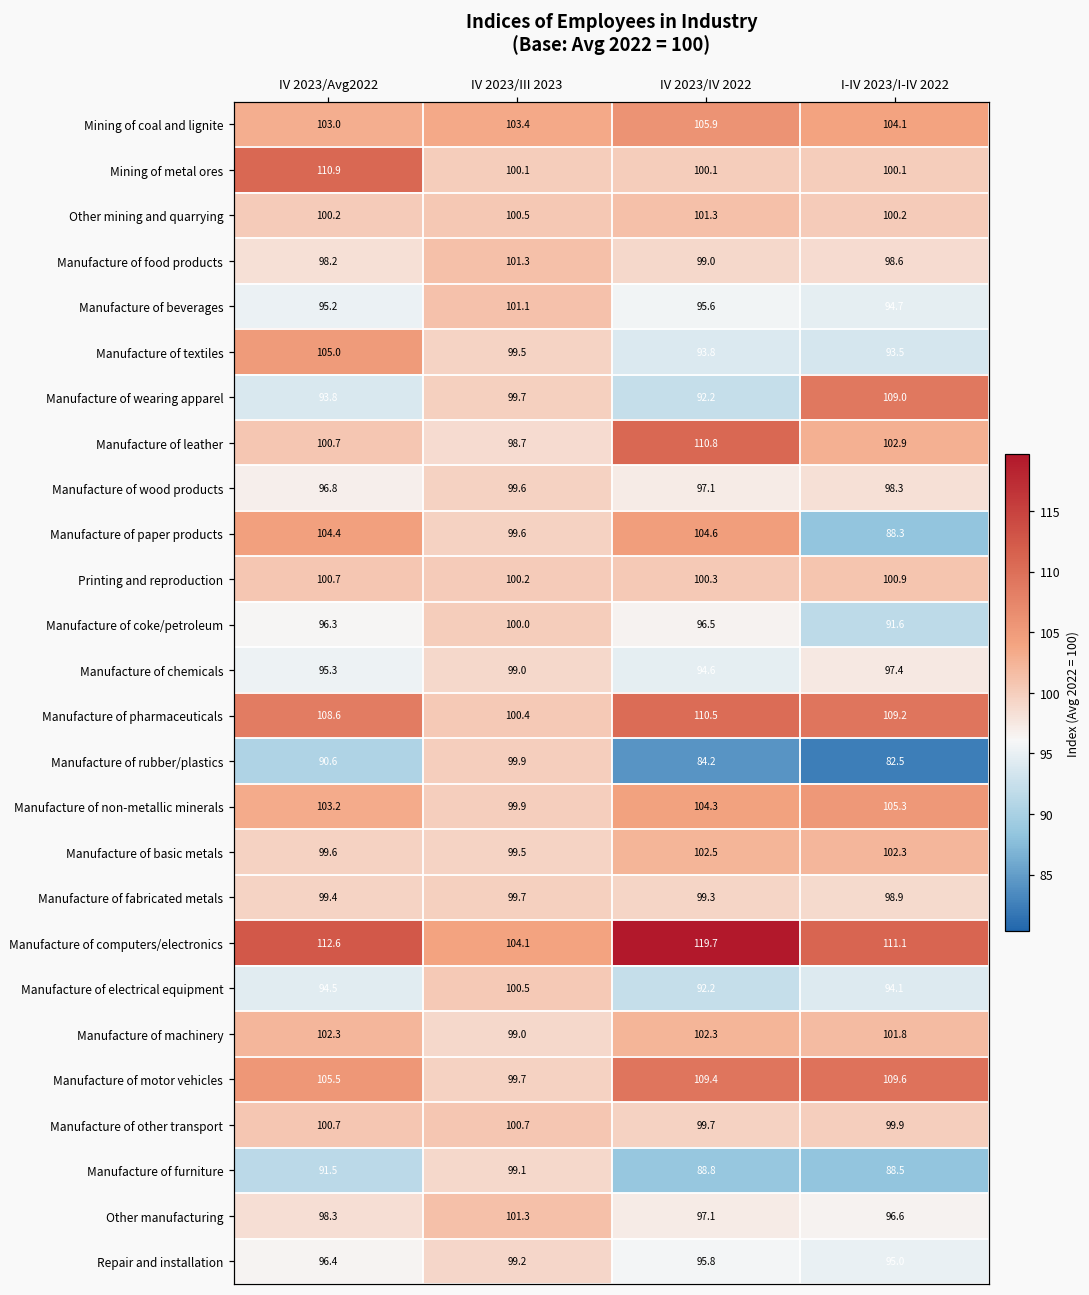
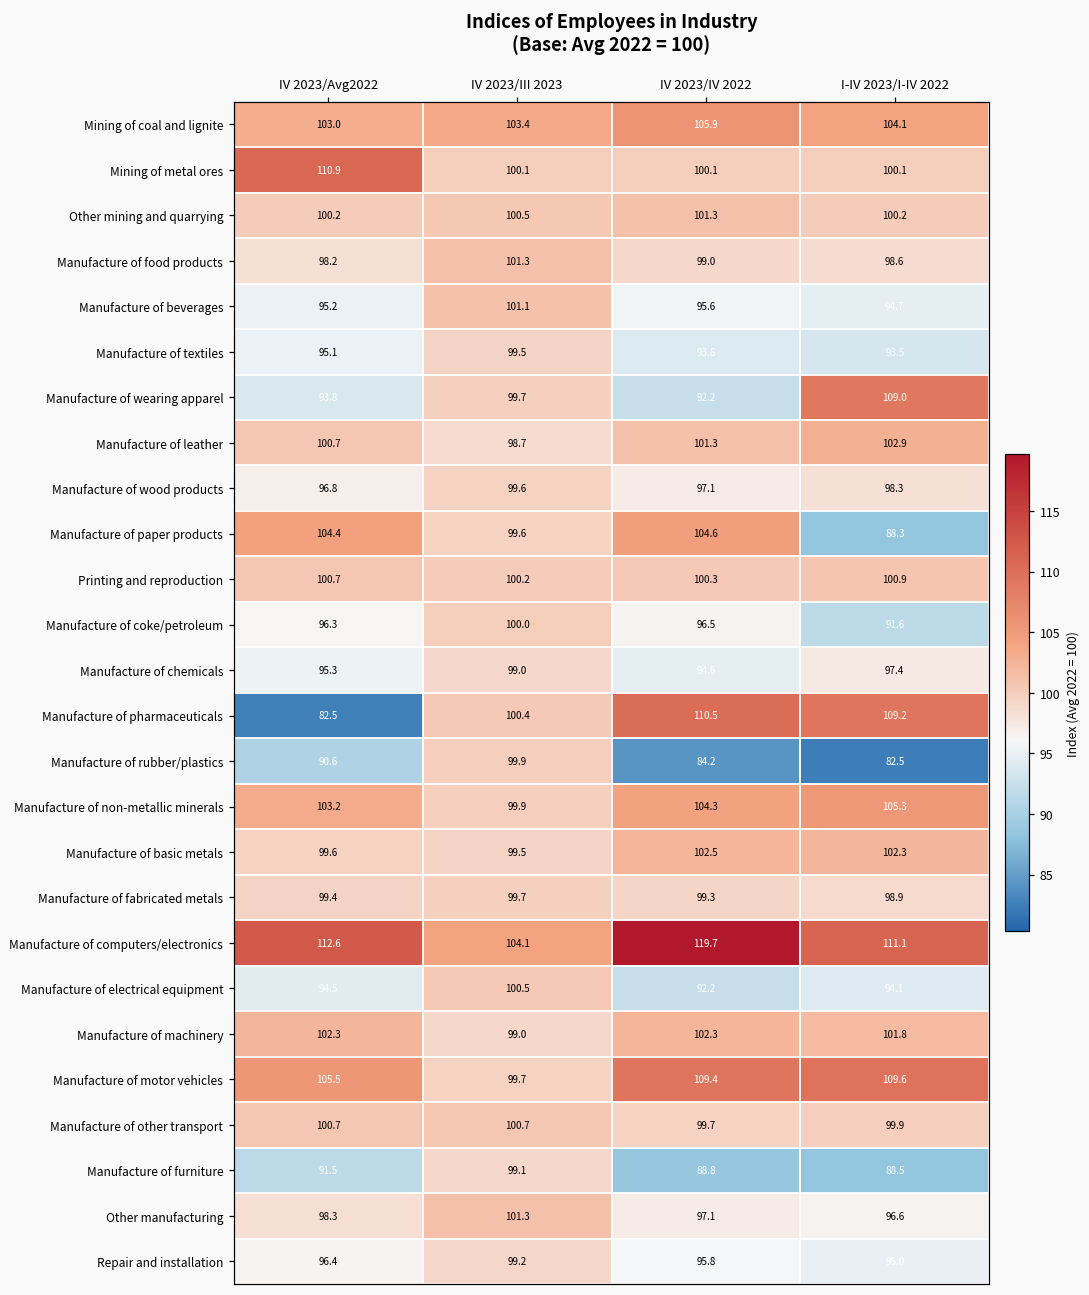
Manufacture of textiles, IV 2023/Avg2022: 105.0 -> 95.1
Manufacture of leather, IV 2023/IV 2022: 110.8 -> 101.3
Manufacture of pharmaceuticals, IV 2023/Avg2022: 108.6 -> 82.5
